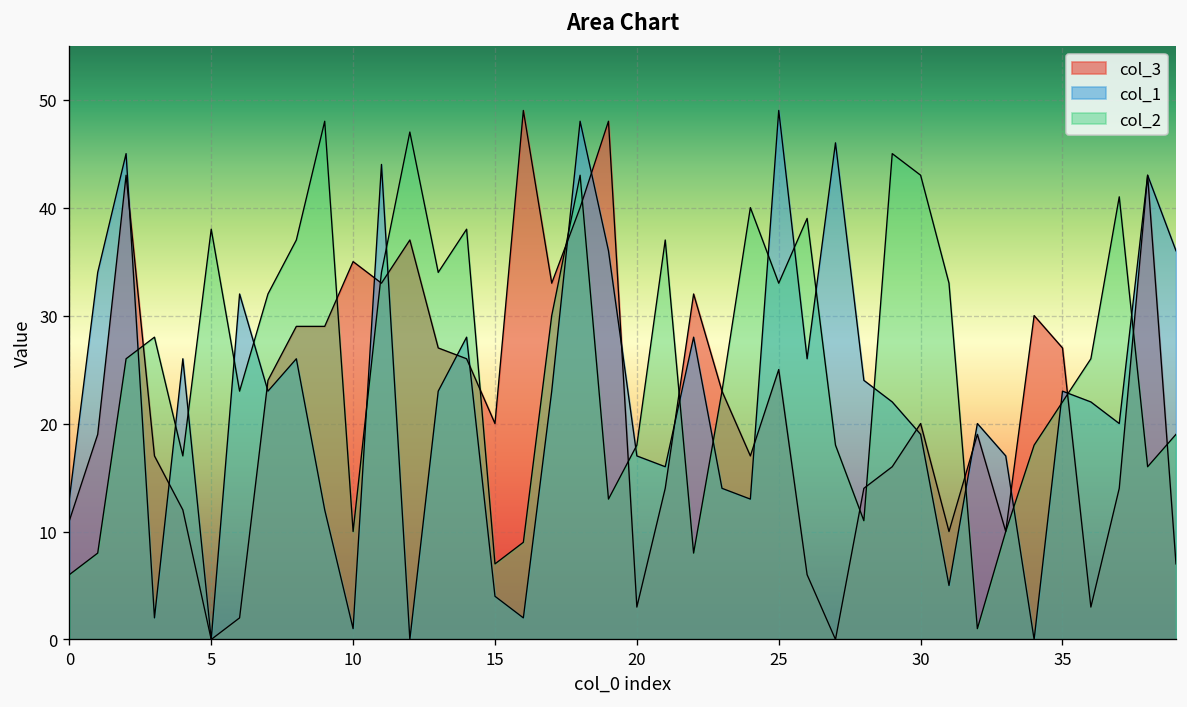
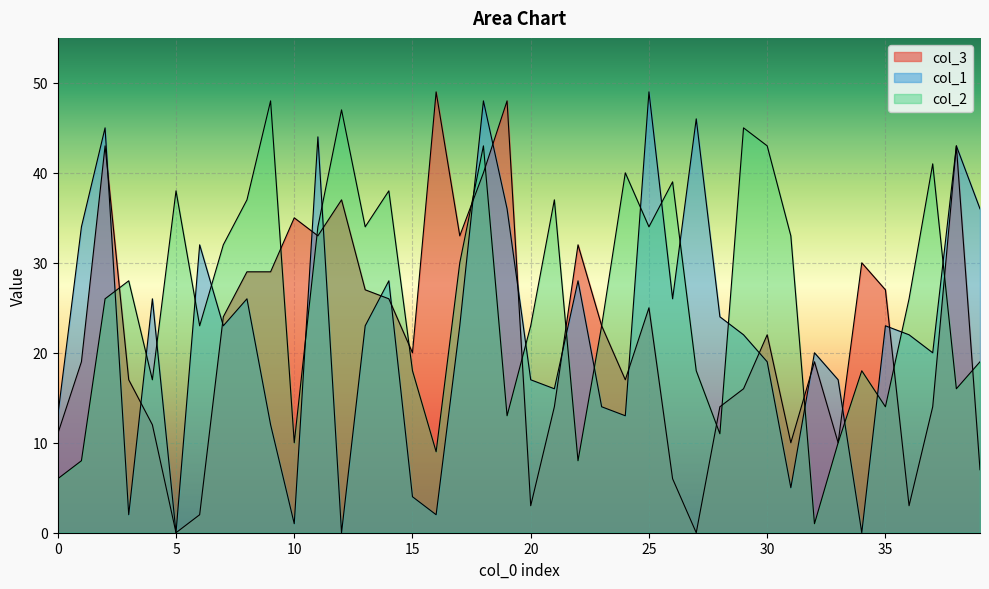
col_2, 15: 7 -> 18
col_2, 20: 18 -> 23
col_2, 25: 33 -> 34
col_3, 30: 20 -> 22
col_2, 35: 22 -> 14
